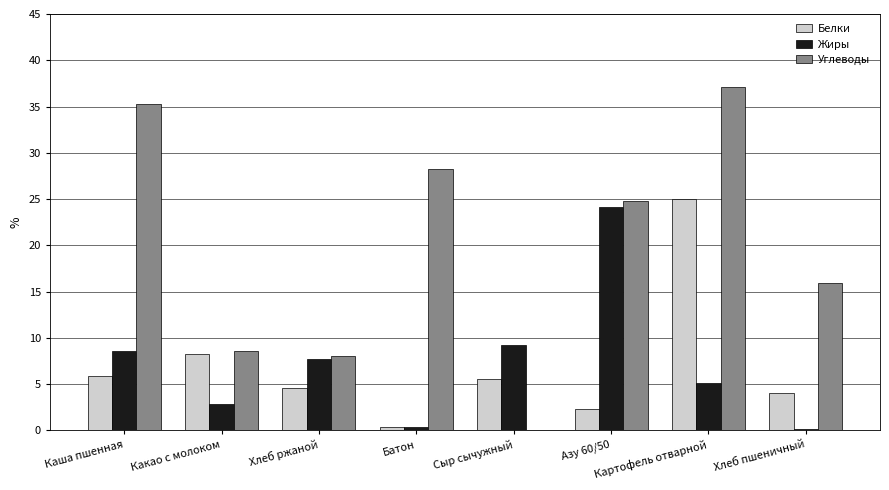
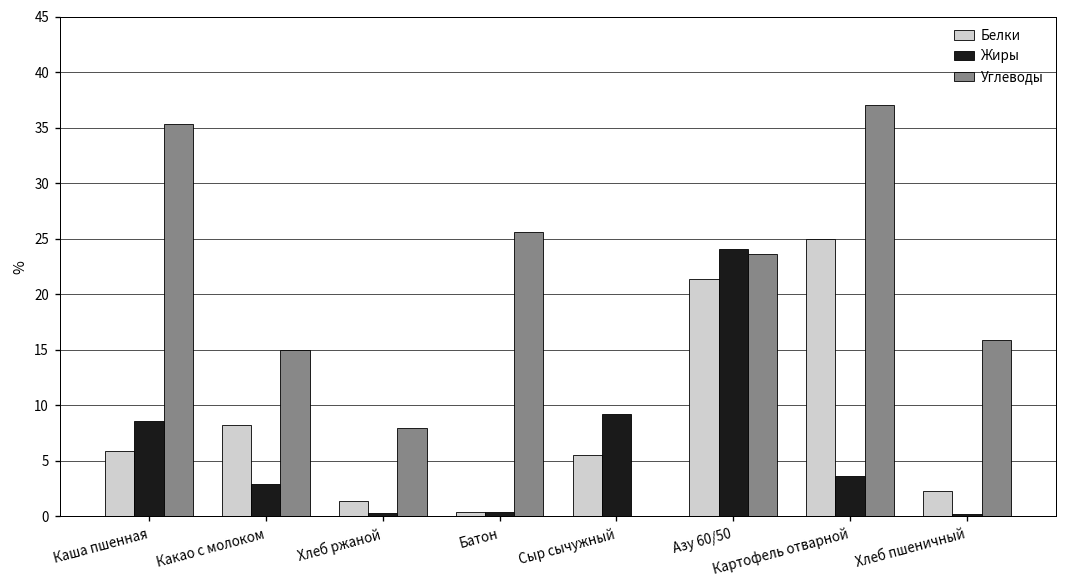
Углеводы, Какао с молоком: 9 -> 15
Белки, Хлеб ржаной: 5 -> 1
Жиры, Хлеб ржаной: 8 -> 0
Углеводы, Батон: 28 -> 26
Белки, Азу 60/50: 2 -> 21
Углеводы, Азу 60/50: 25 -> 24
Жиры, Картофель отварной: 5 -> 4
Белки, Хлеб пшеничный: 4 -> 2
